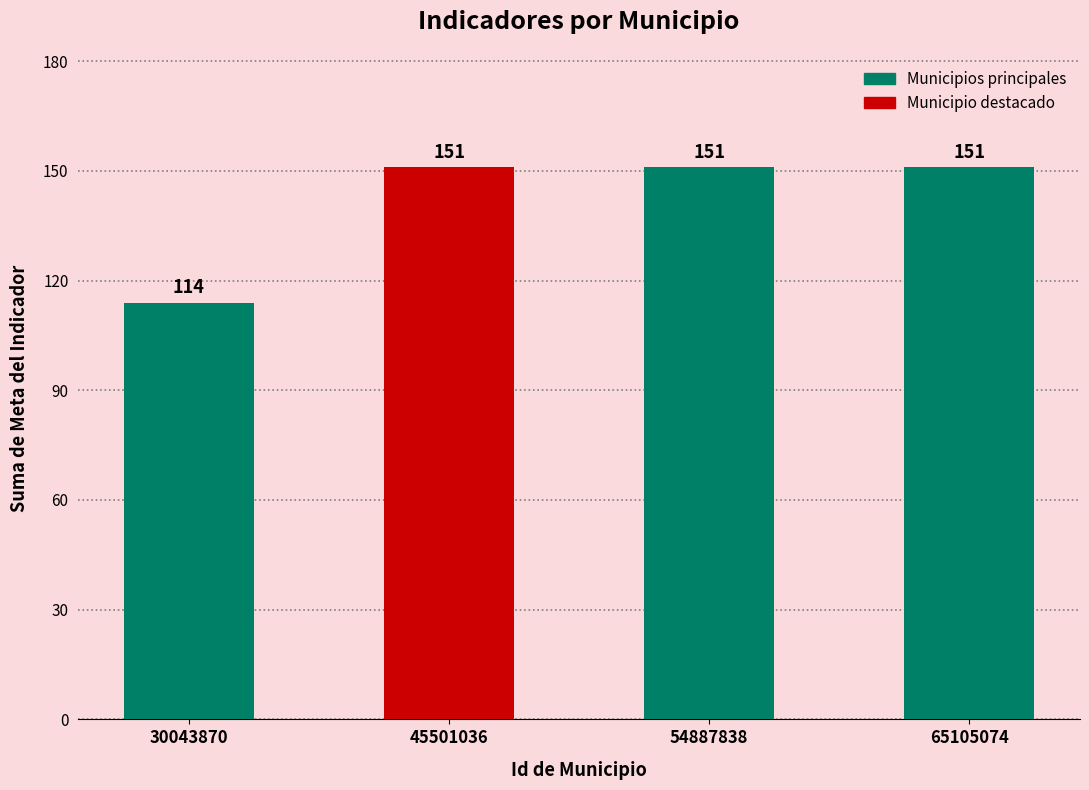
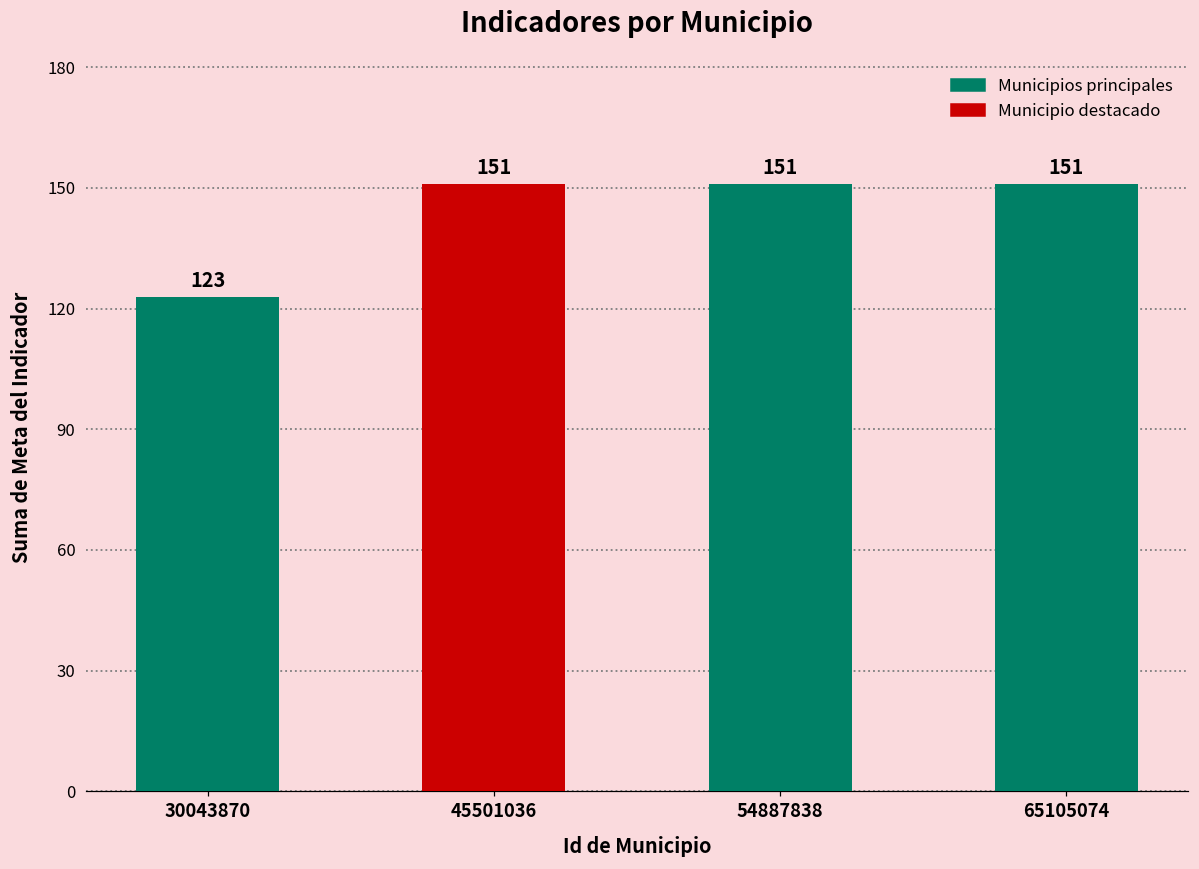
30043870: 114 -> 123
